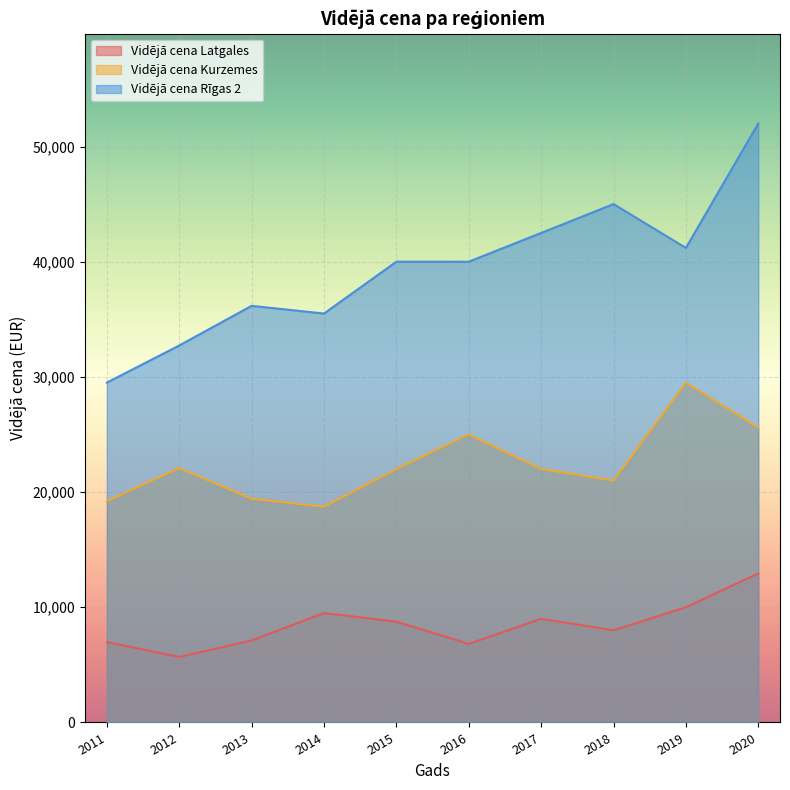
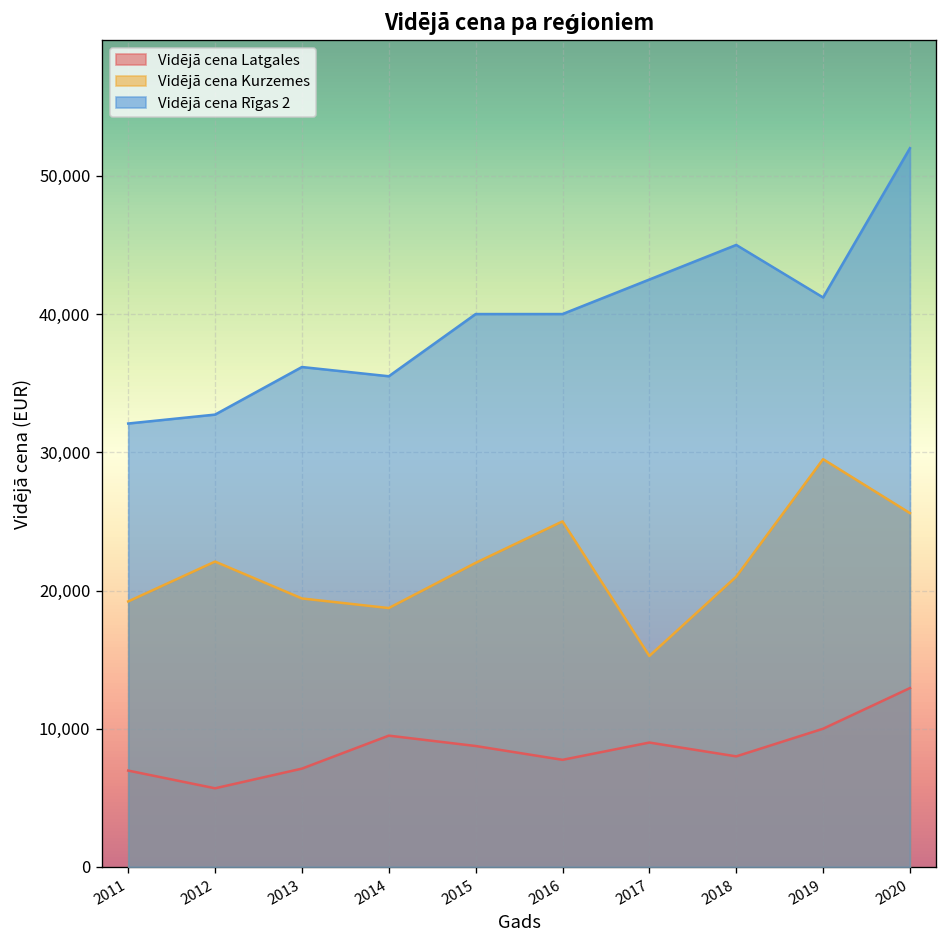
Vidējā cena Rīgas 2, 2011: 29,500 -> 32,100
Vidējā cena Latgales, 2016: 6,800 -> 7,800
Vidējā cena Kurzemes, 2017: 22,000 -> 15,300
